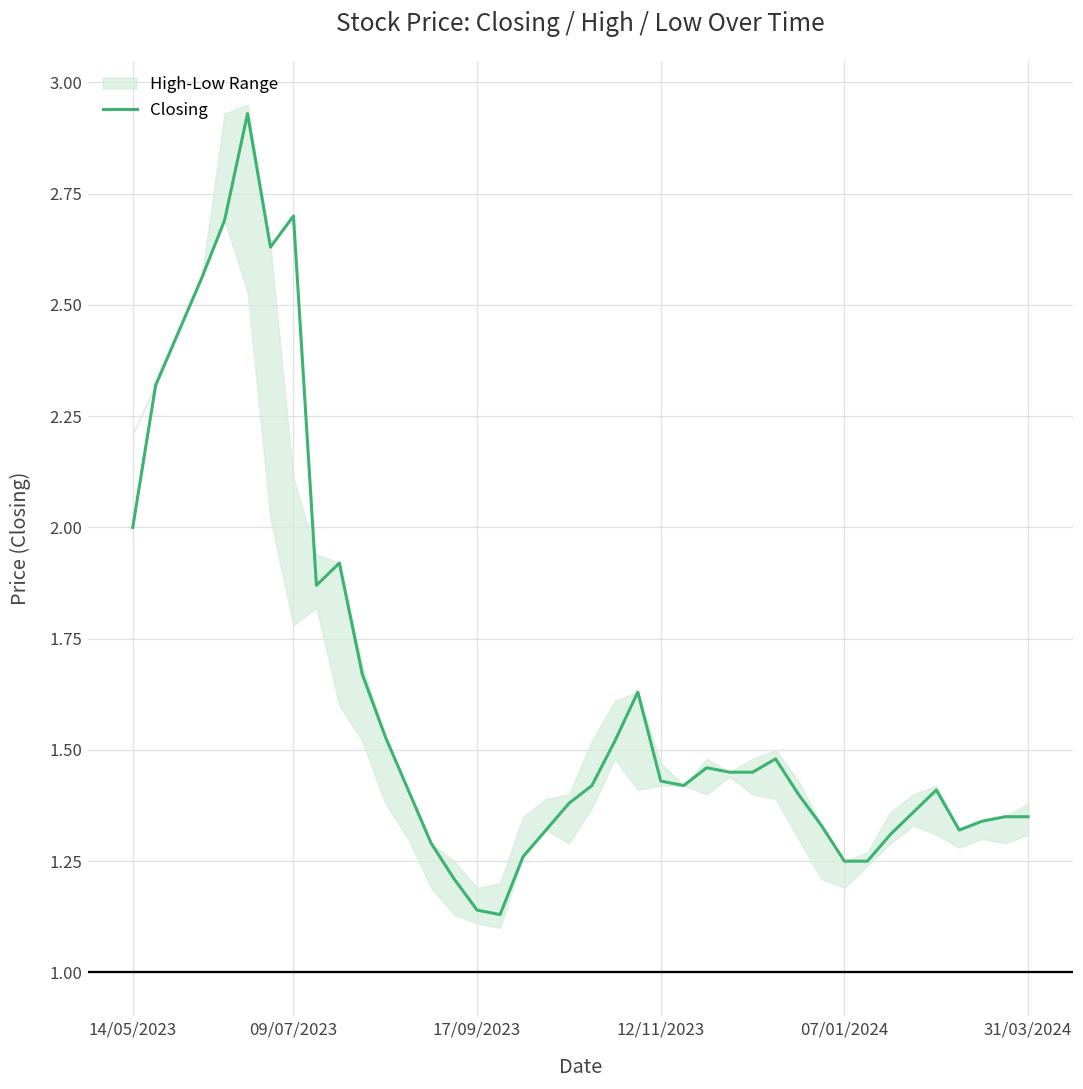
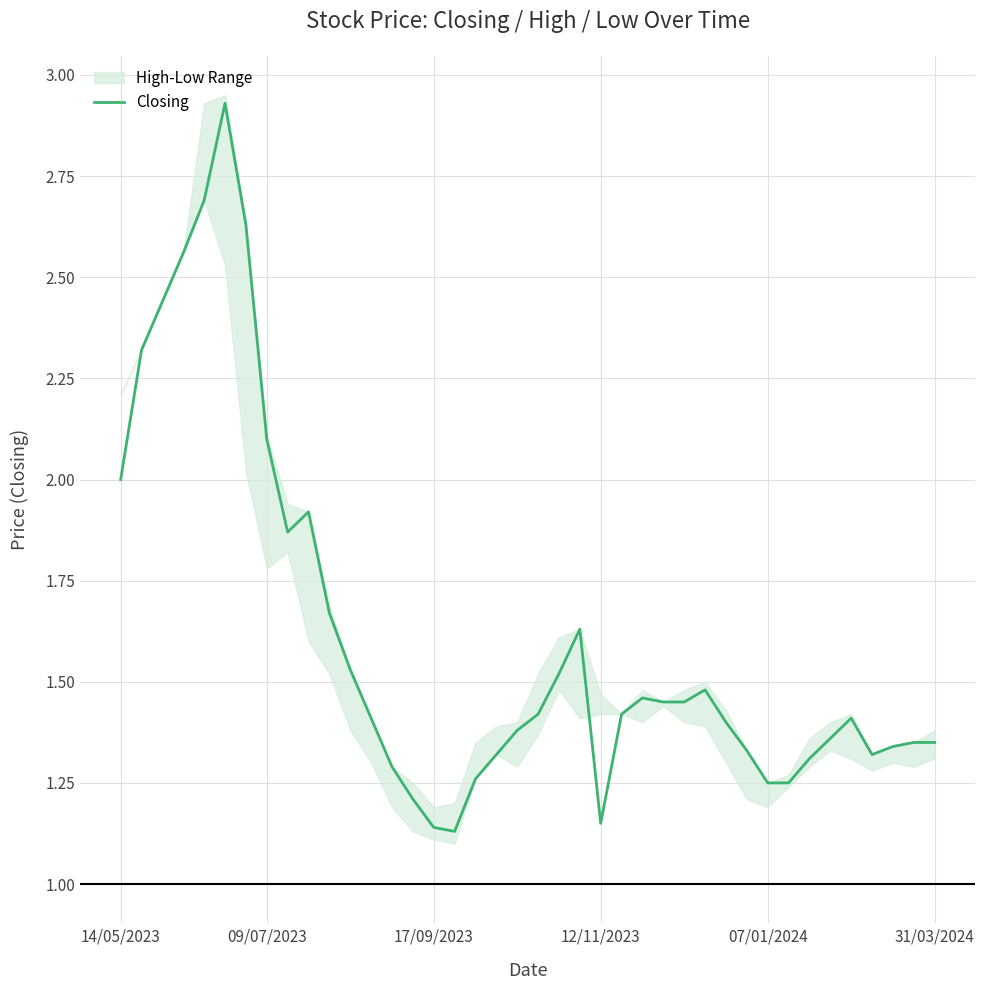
Closing, 09/07/2023: 2.7 -> 2.1
Closing, 12/11/2023: 1.43 -> 1.15
